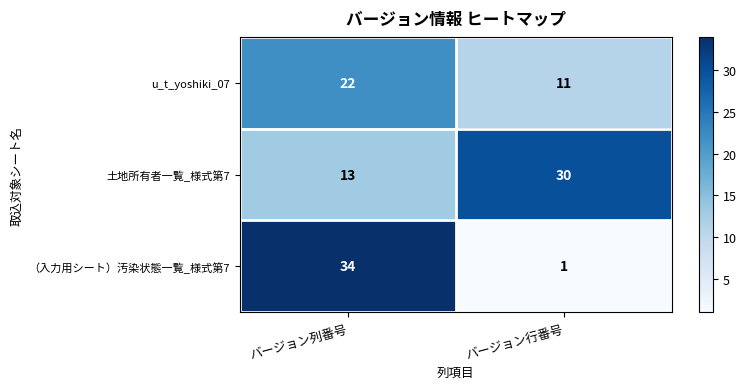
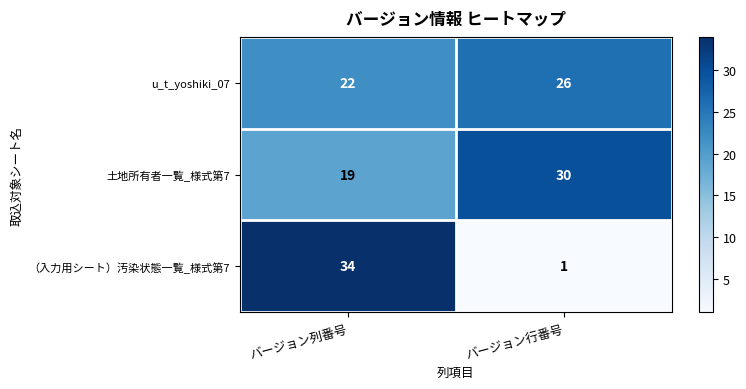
u_t_yoshiki_07, バージョン行番号: 11 -> 26
土地所有者一覧_様式第7, バージョン列番号: 13 -> 19
